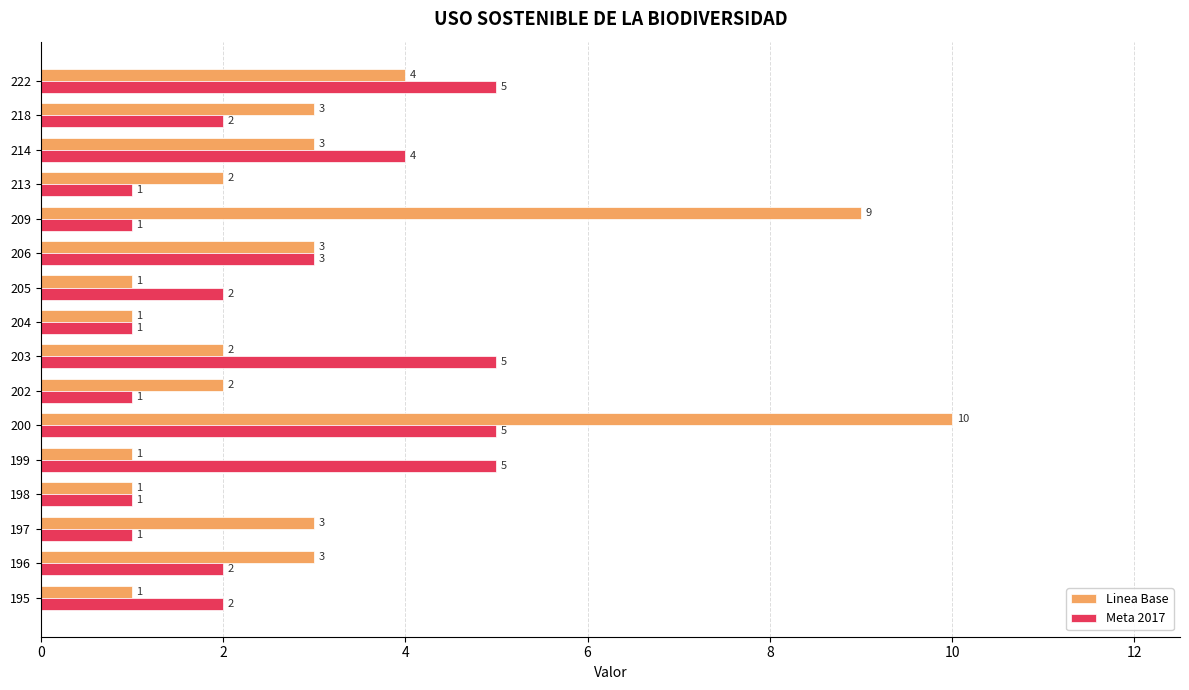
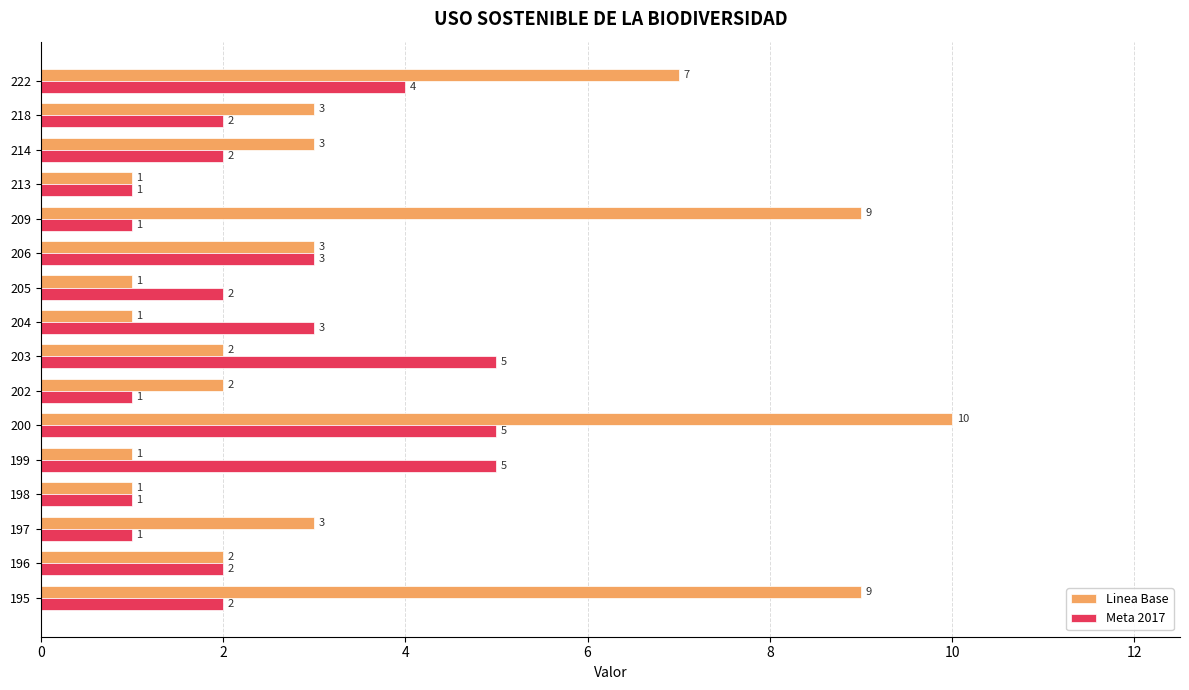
Linea Base, 222: 4 -> 7
Meta 2017, 222: 5 -> 4
Meta 2017, 214: 4 -> 2
Linea Base, 213: 2 -> 1
Meta 2017, 204: 1 -> 3
Linea Base, 196: 3 -> 2
Linea Base, 195: 1 -> 9
